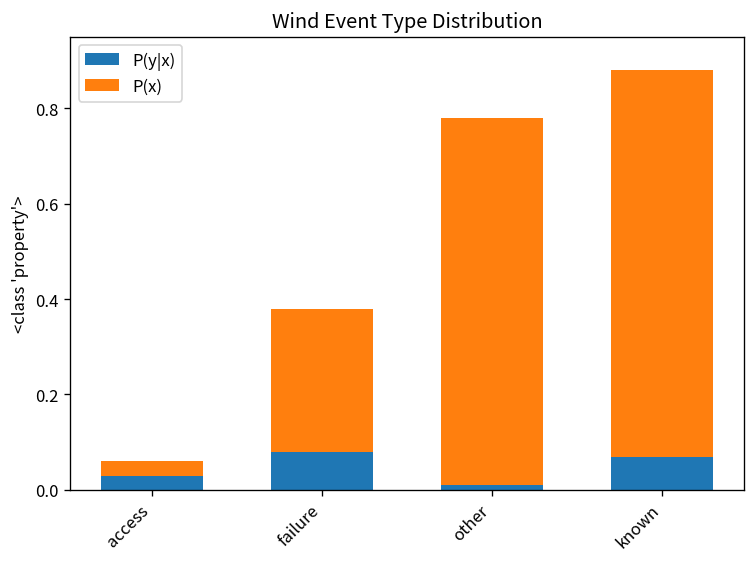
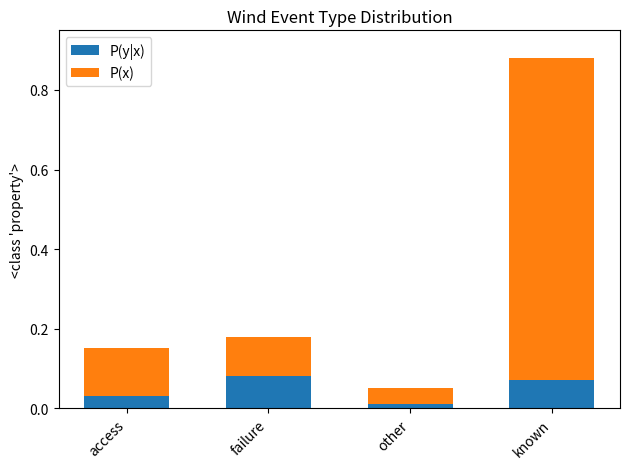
P(x), access: 0.03 -> 0.12
P(x), failure: 0.3 -> 0.1
P(x), other: 0.77 -> 0.04
